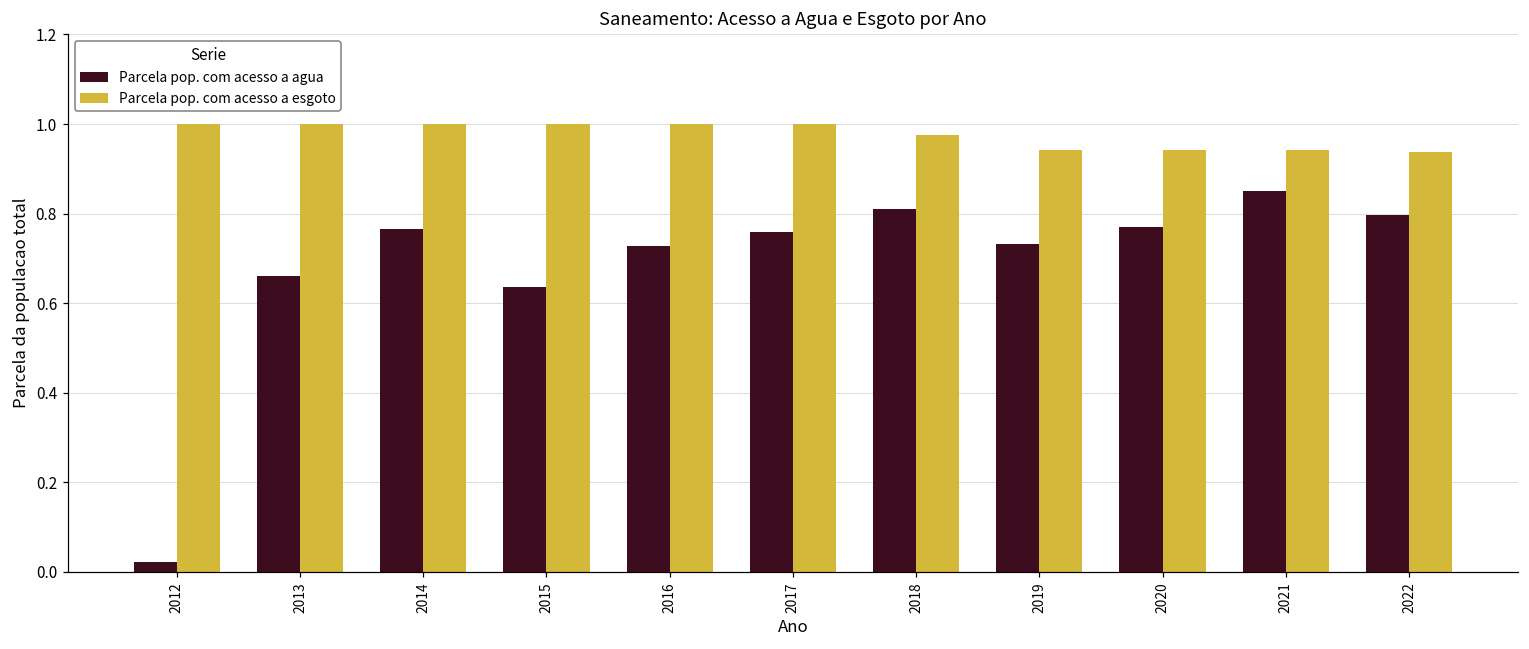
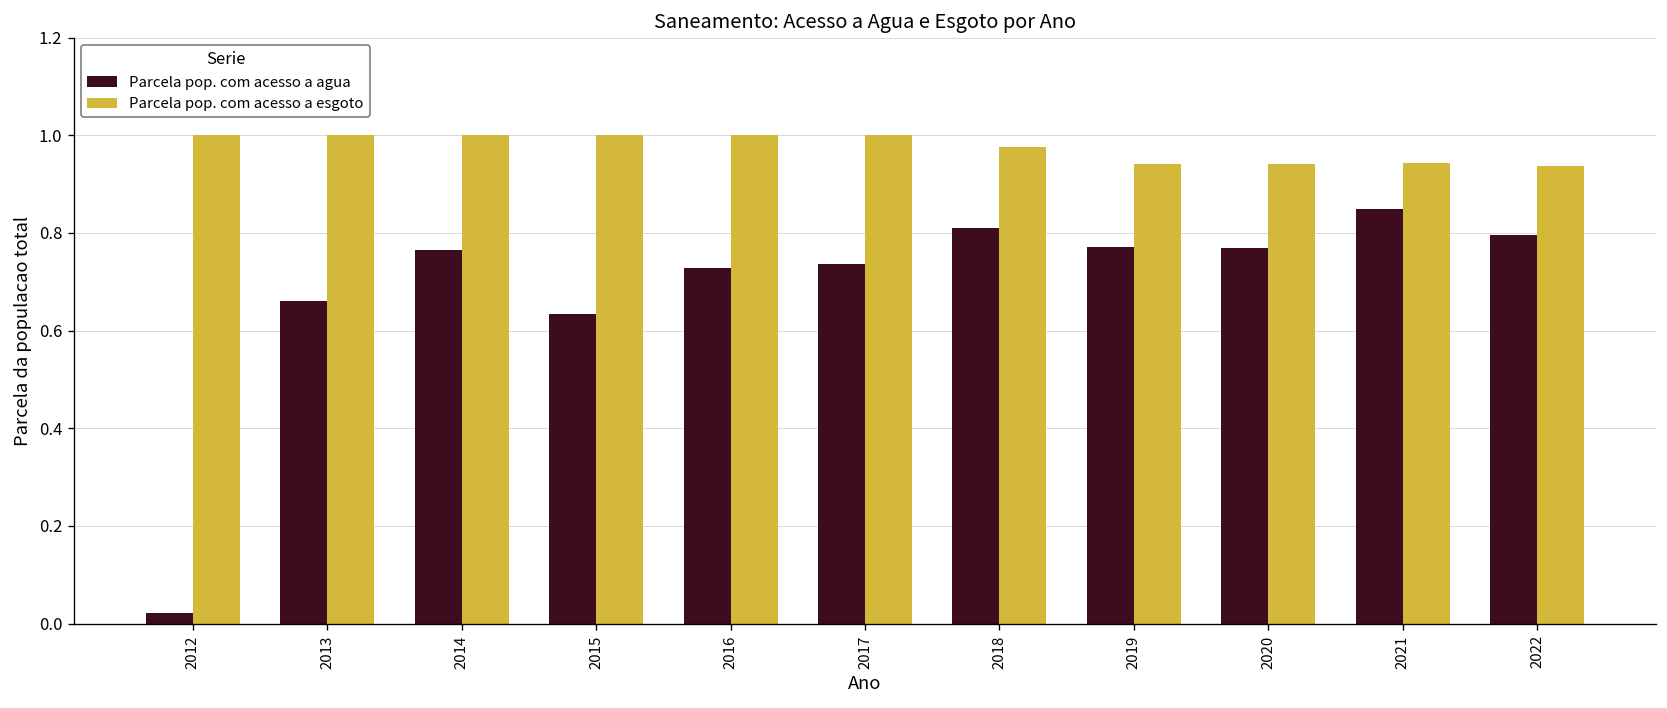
Parcela pop. com acesso a agua, 2017: 0.76 -> 0.74
Parcela pop. com acesso a agua, 2019: 0.73 -> 0.77
